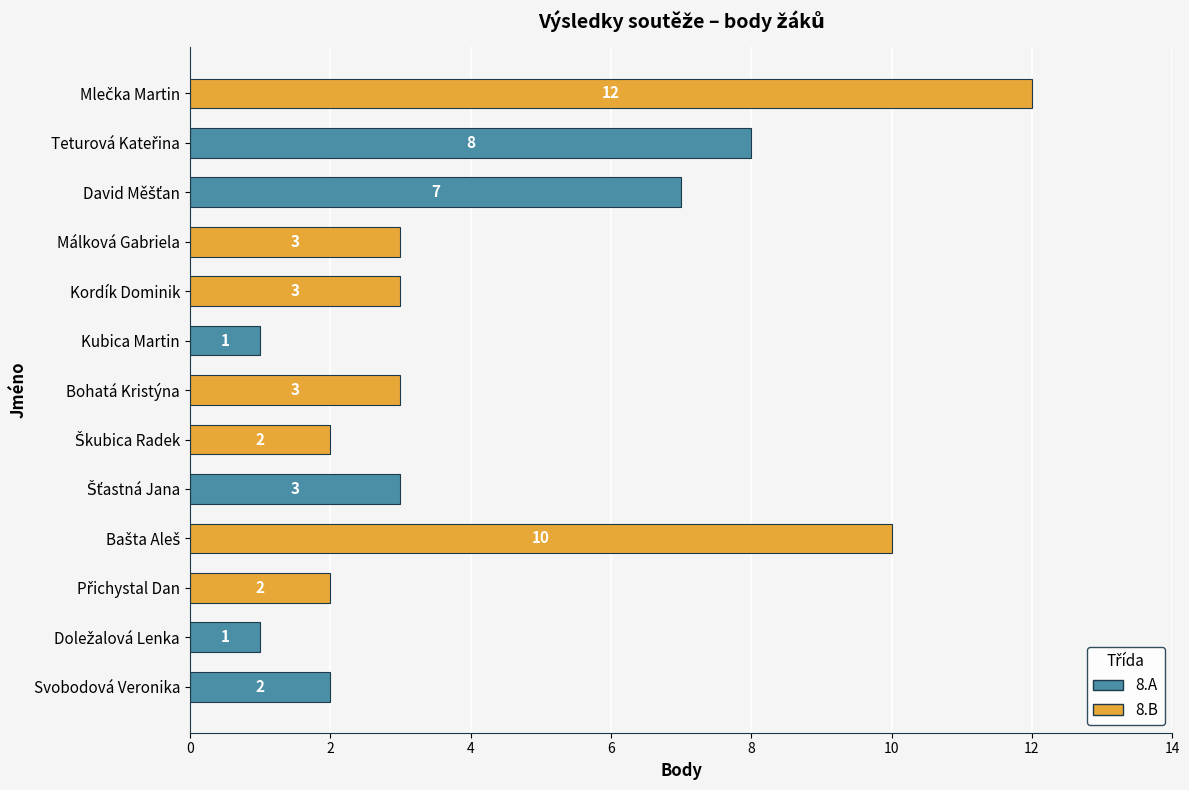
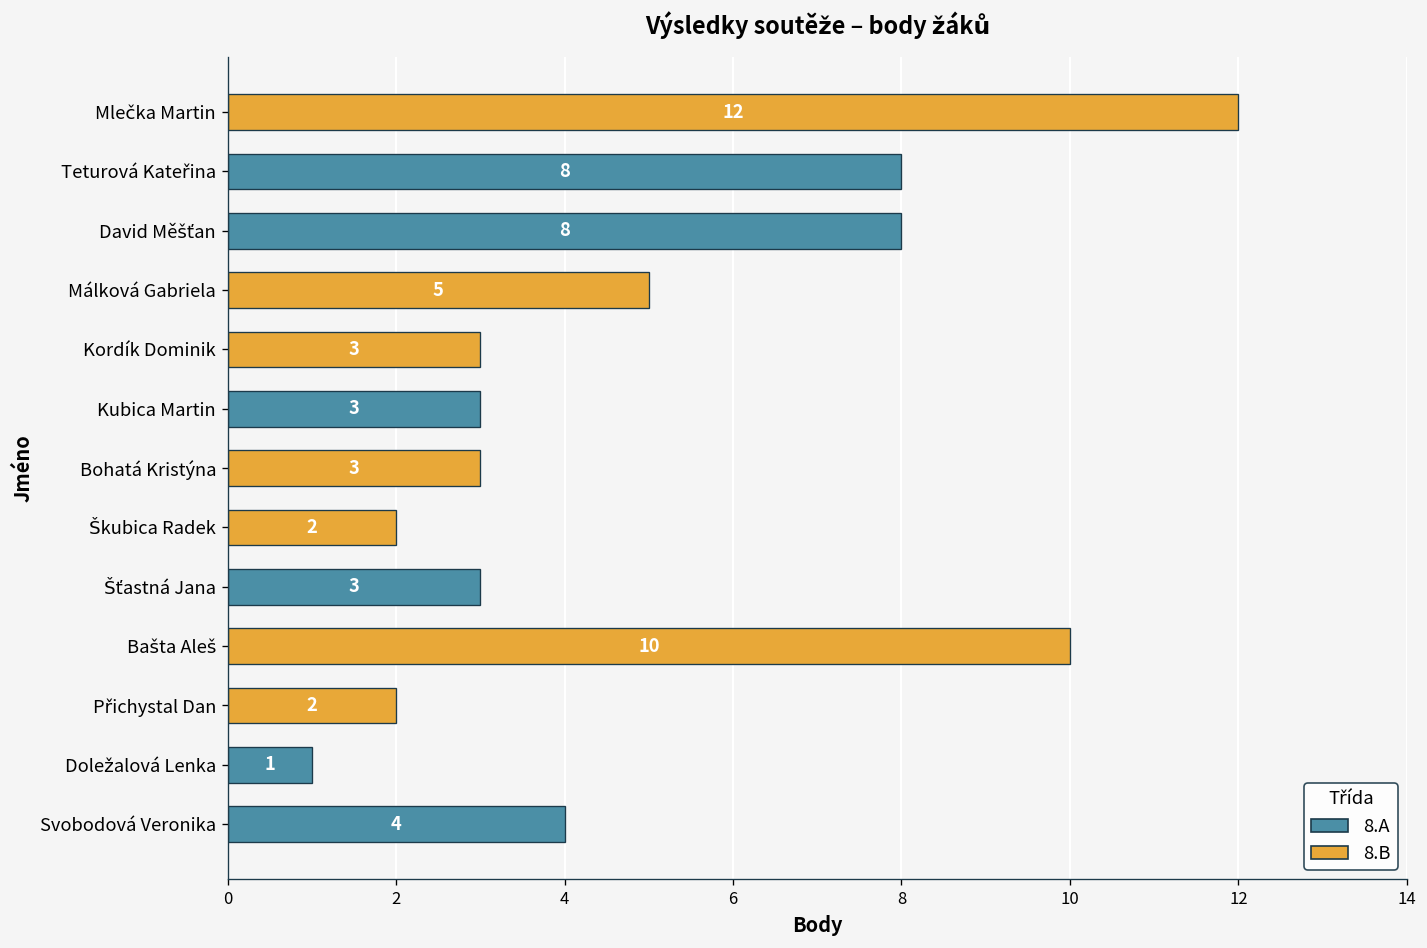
David Měšťan: 7 -> 8
Málková Gabriela: 3 -> 5
Kubica Martin: 1 -> 3
Svobodová Veronika: 2 -> 4
